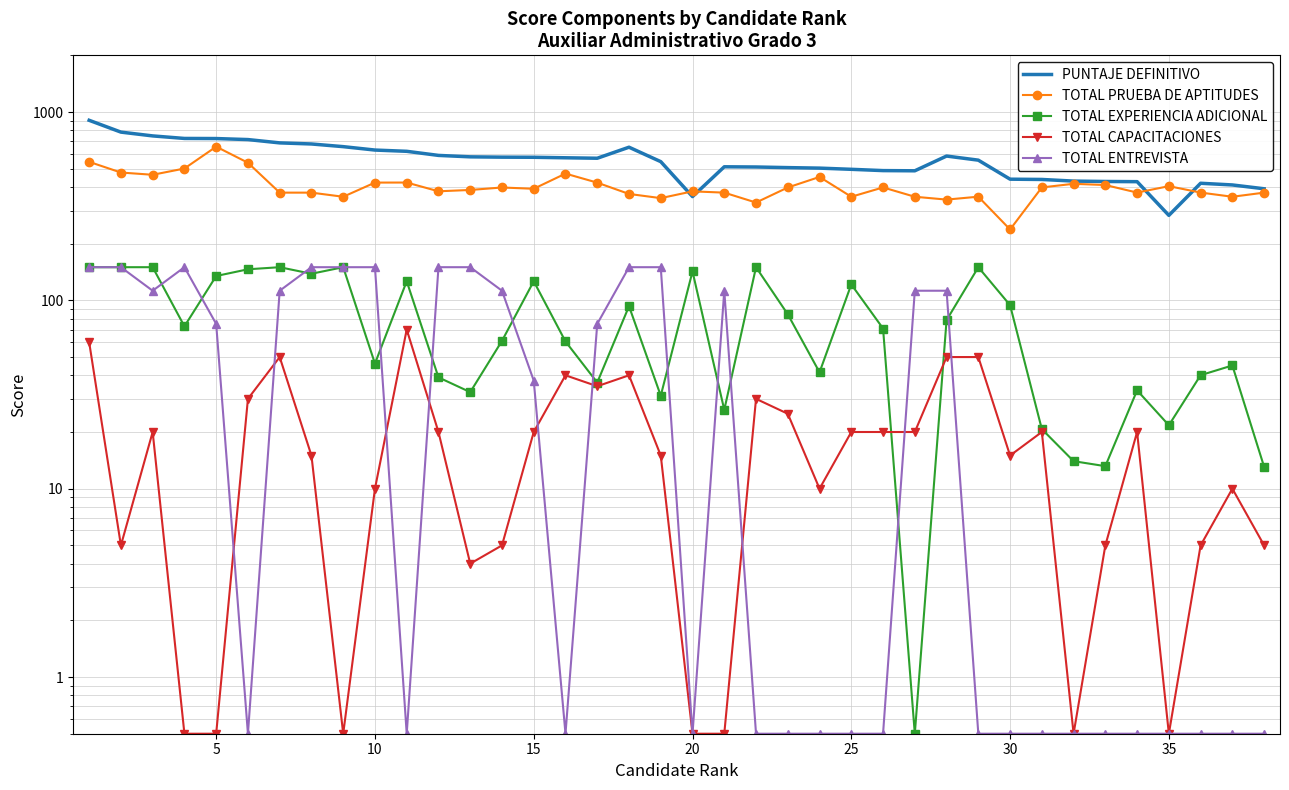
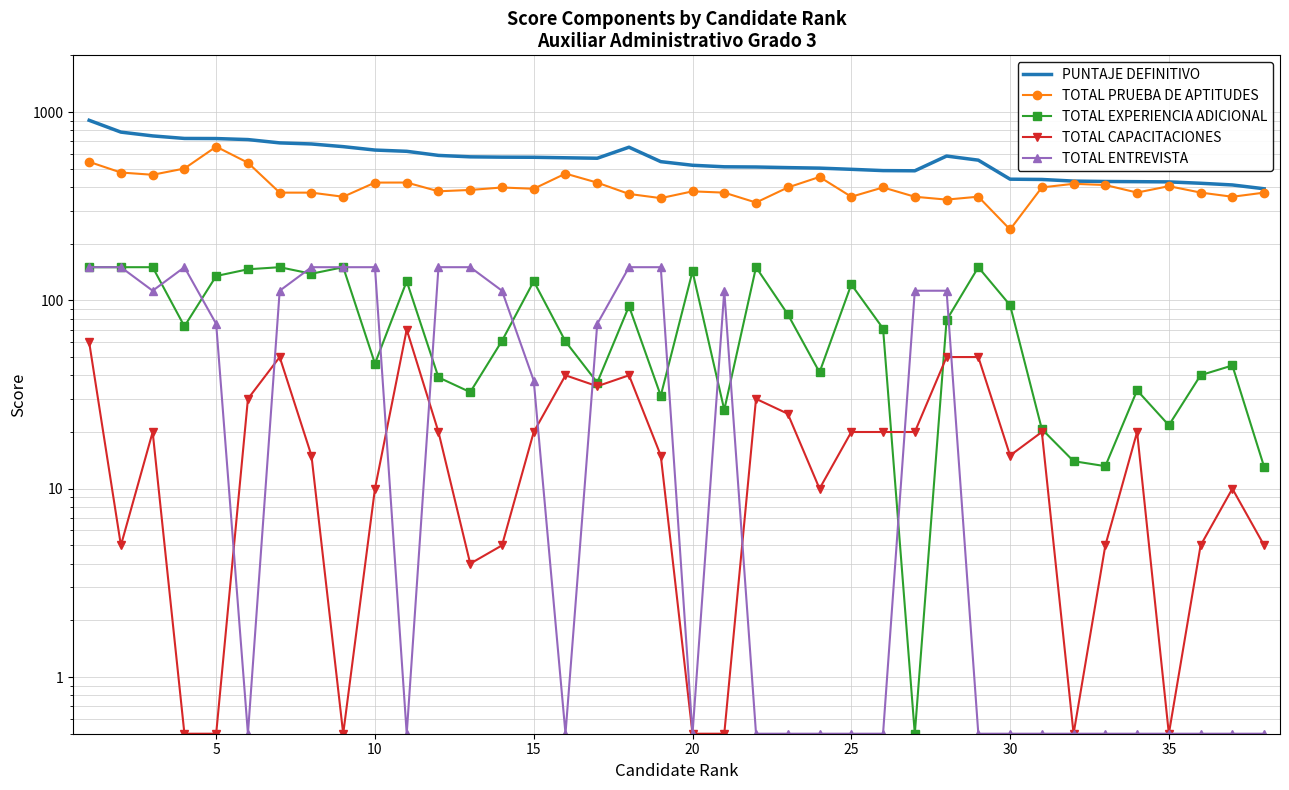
PUNTAJE DEFINITIVO, 20: 360 -> 520
PUNTAJE DEFINITIVO, 35: 280 -> 430
